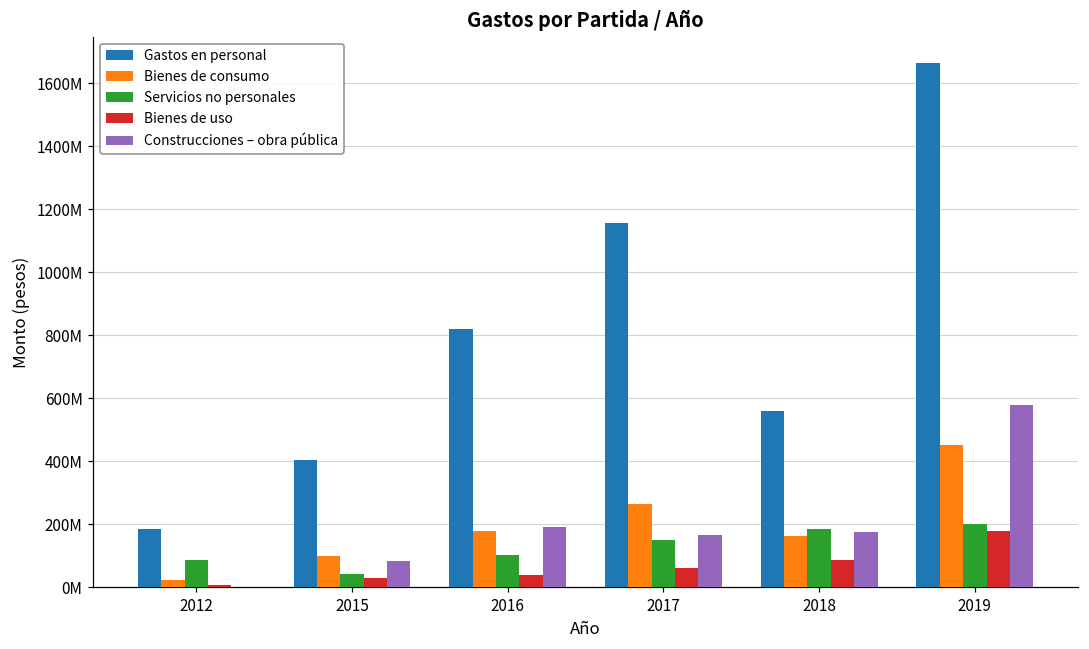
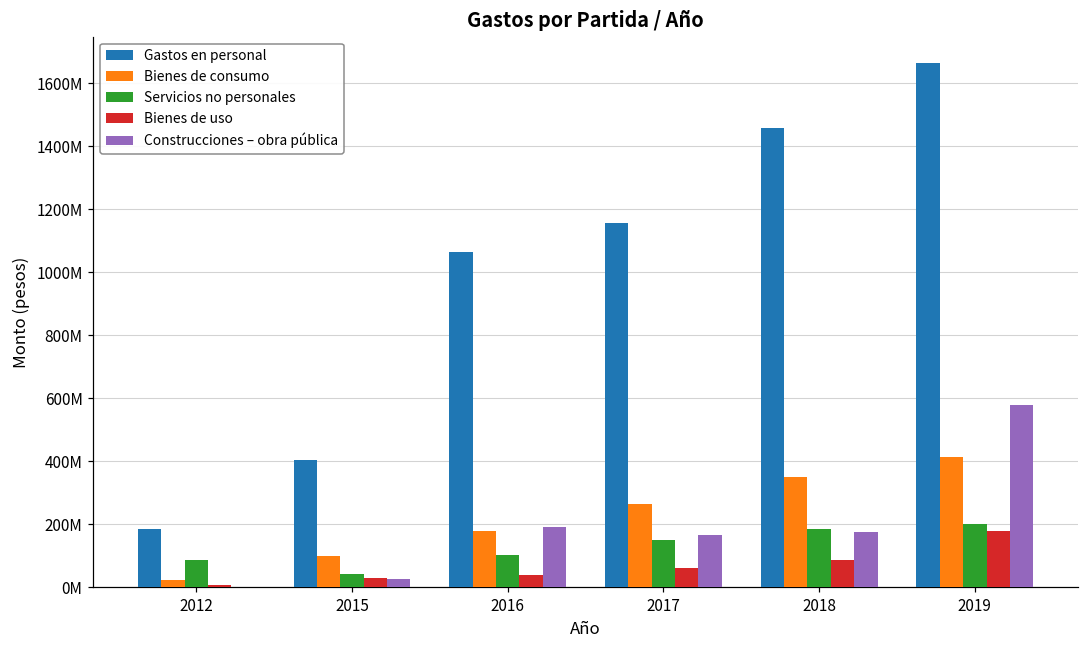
Construcciones – obra pública, 2015: 80000000 -> 30000000
Gastos en personal, 2016: 820000000 -> 1060000000
Gastos en personal, 2018: 560000000 -> 1460000000
Bienes de consumo, 2018: 160000000 -> 350000000
Bienes de consumo, 2019: 450000000 -> 410000000
